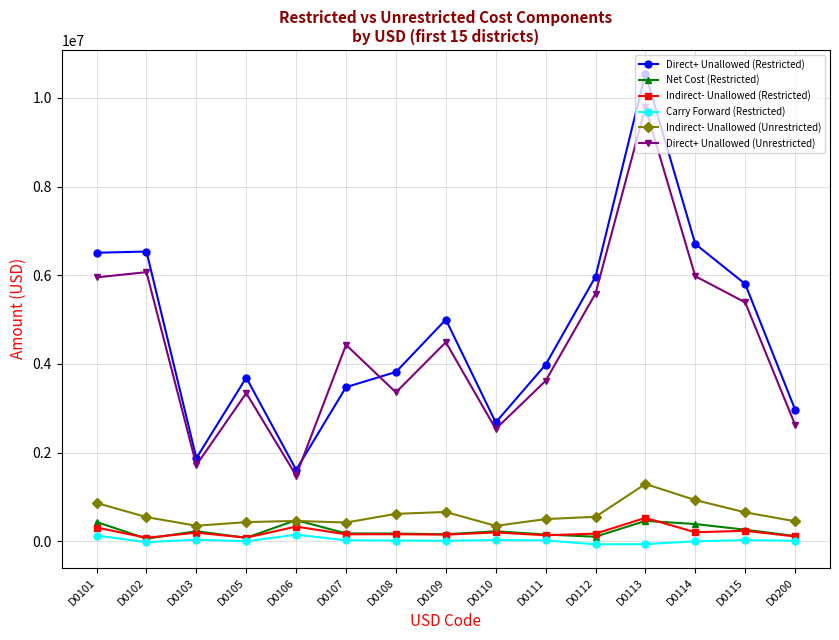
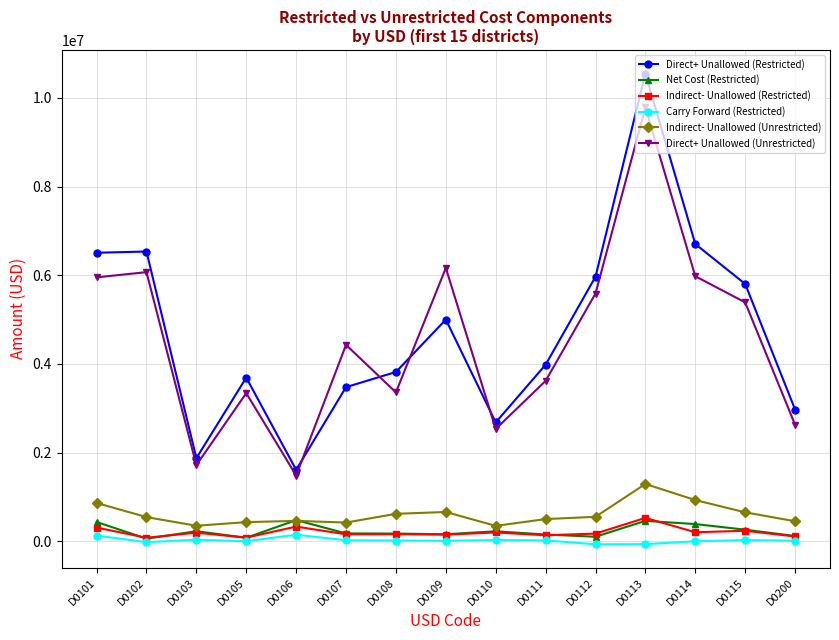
Direct+ Unallowed (Unrestricted), D0109: 4500000 -> 6200000
